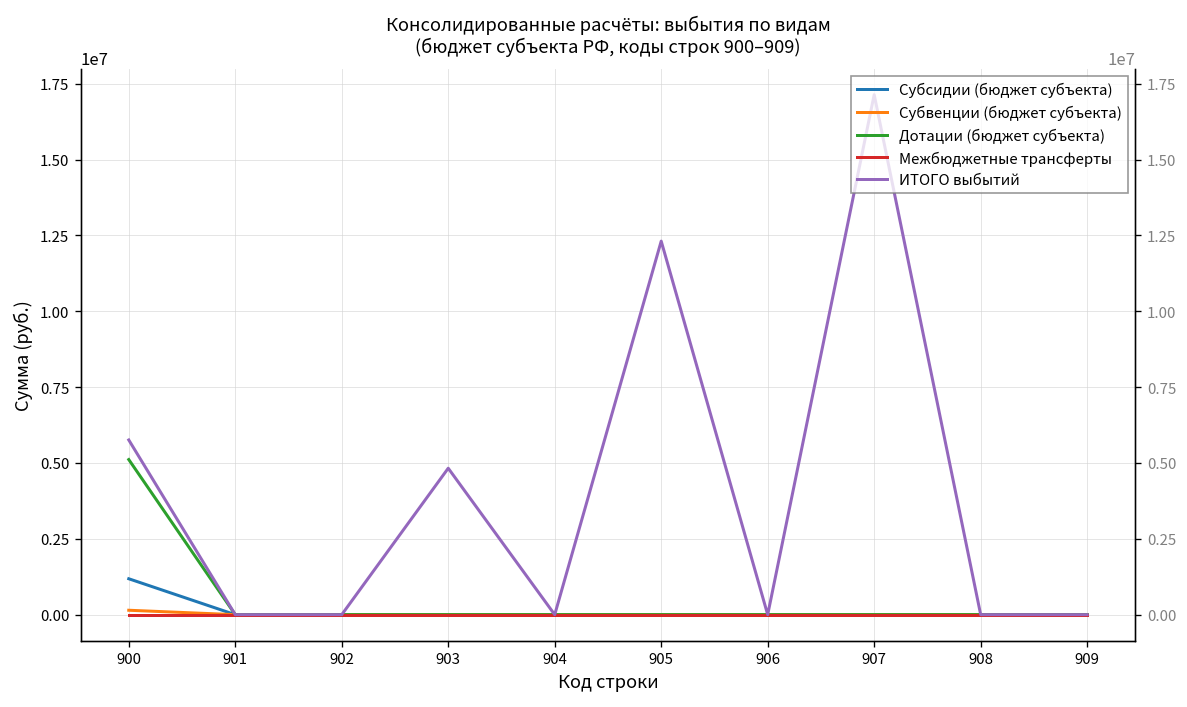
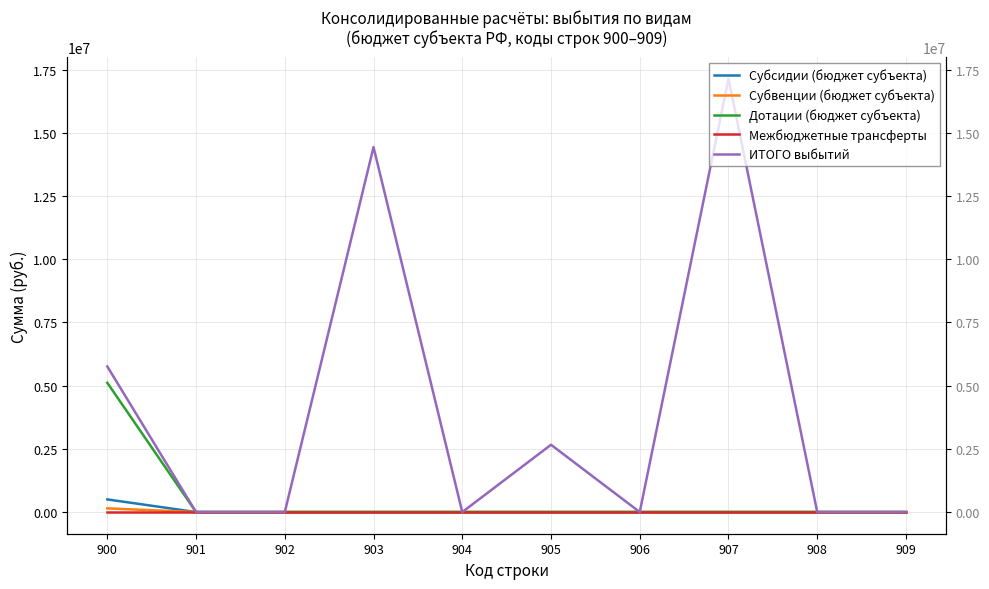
Субсидии (бюджет субъекта), 900: 1200000 -> 500000
ИТОГО выбытий, 903: 4800000 -> 14400000
ИТОГО выбытий, 905: 12300000 -> 2700000
